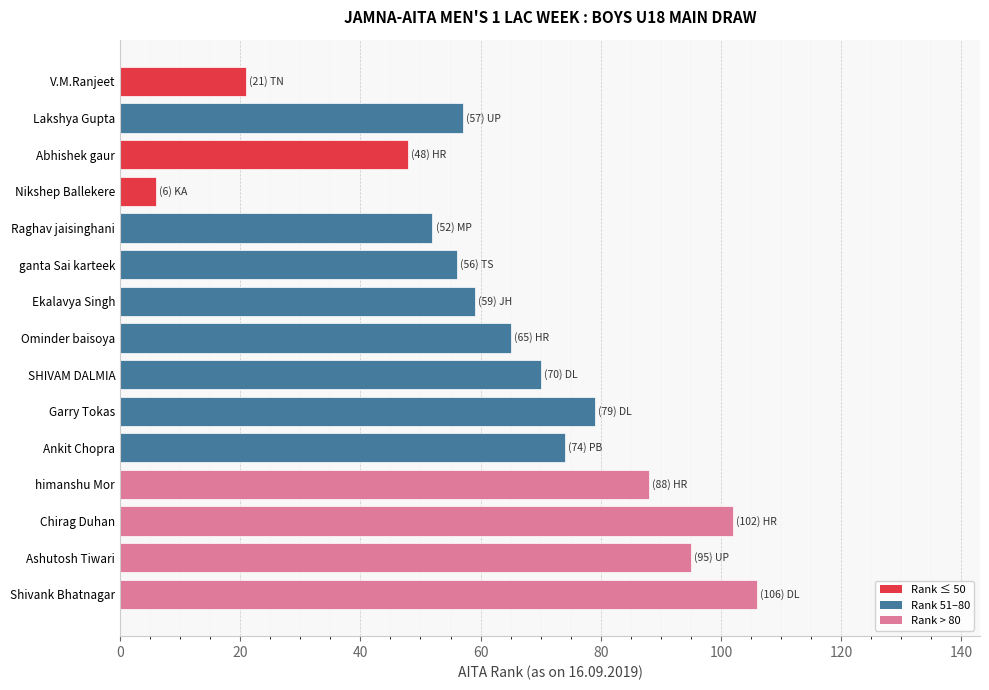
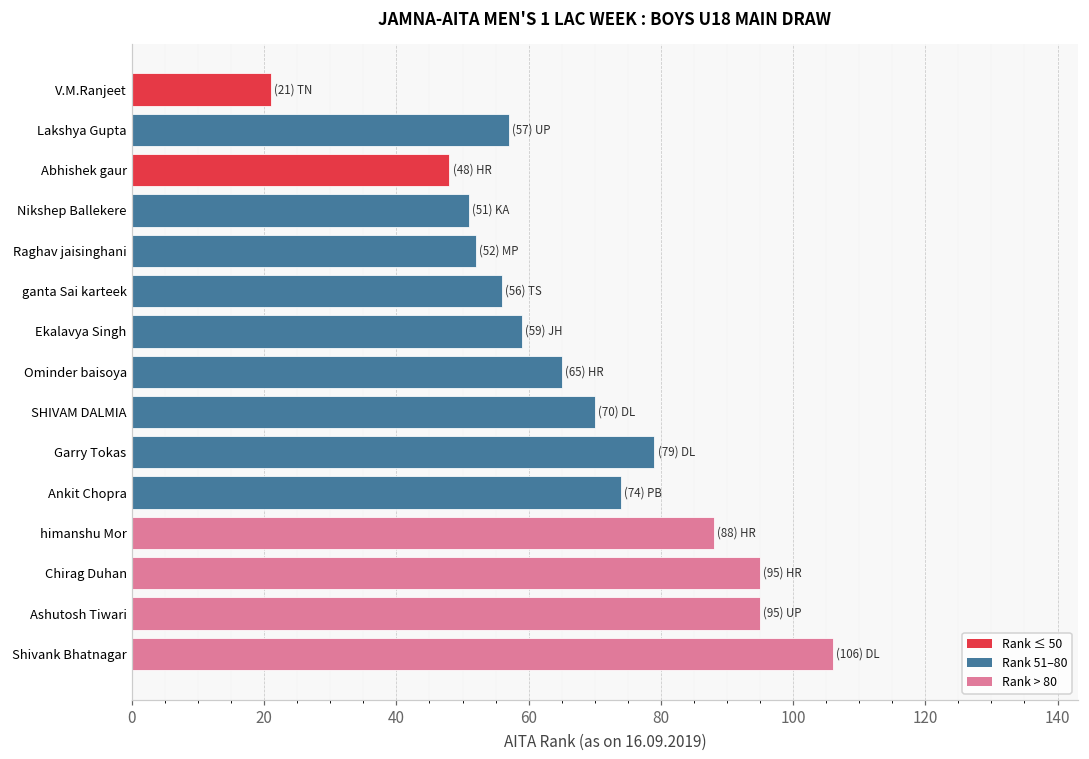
Nikshep Ballekere: (6) -> (51)
Chirag Duhan: (102) -> (95)
